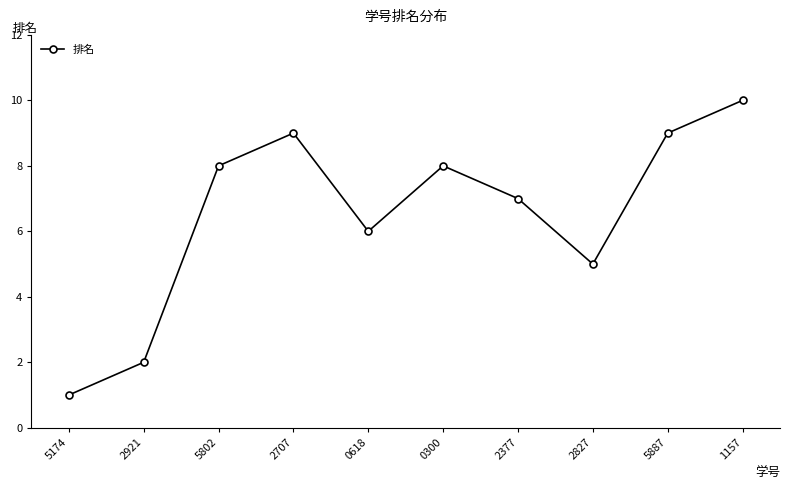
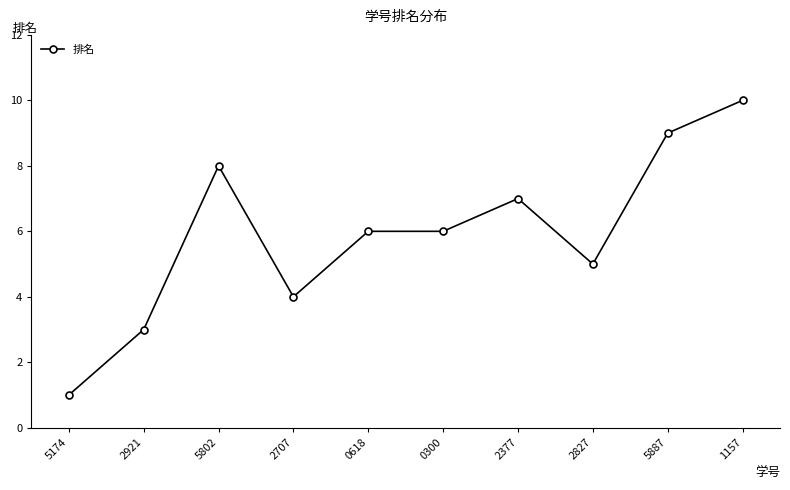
2921: 2 -> 3
2707: 9 -> 4
0300: 8 -> 6
